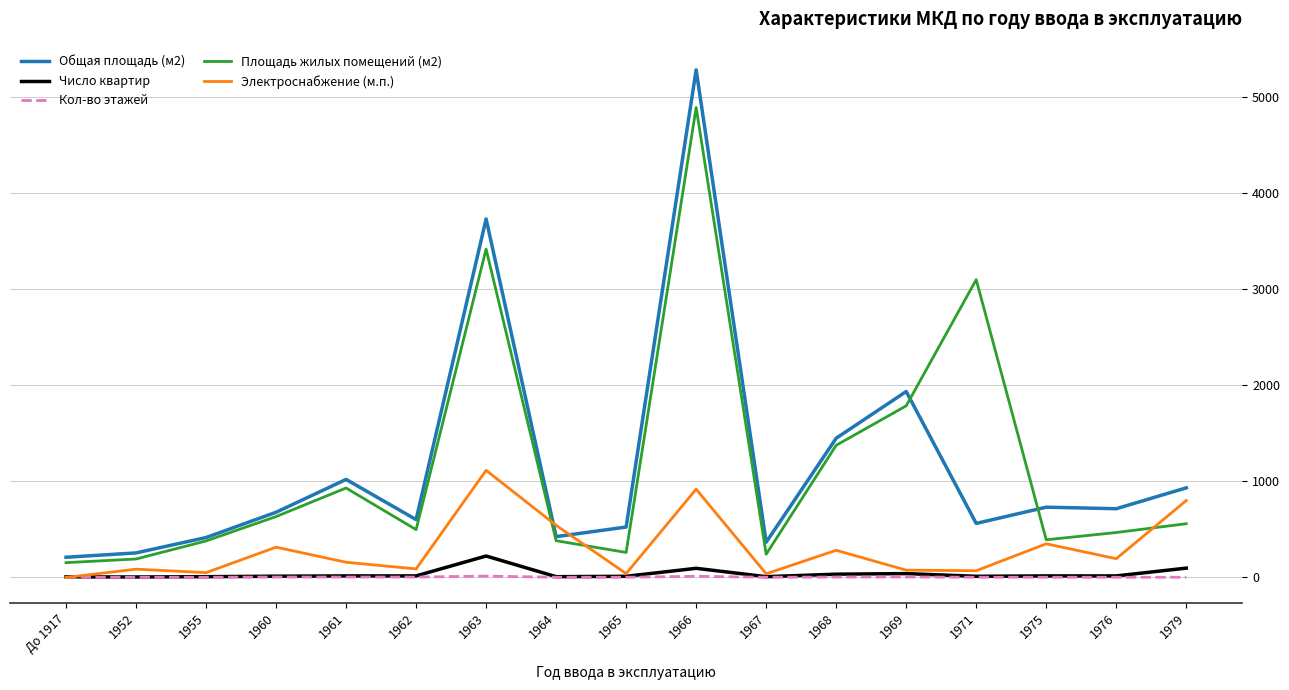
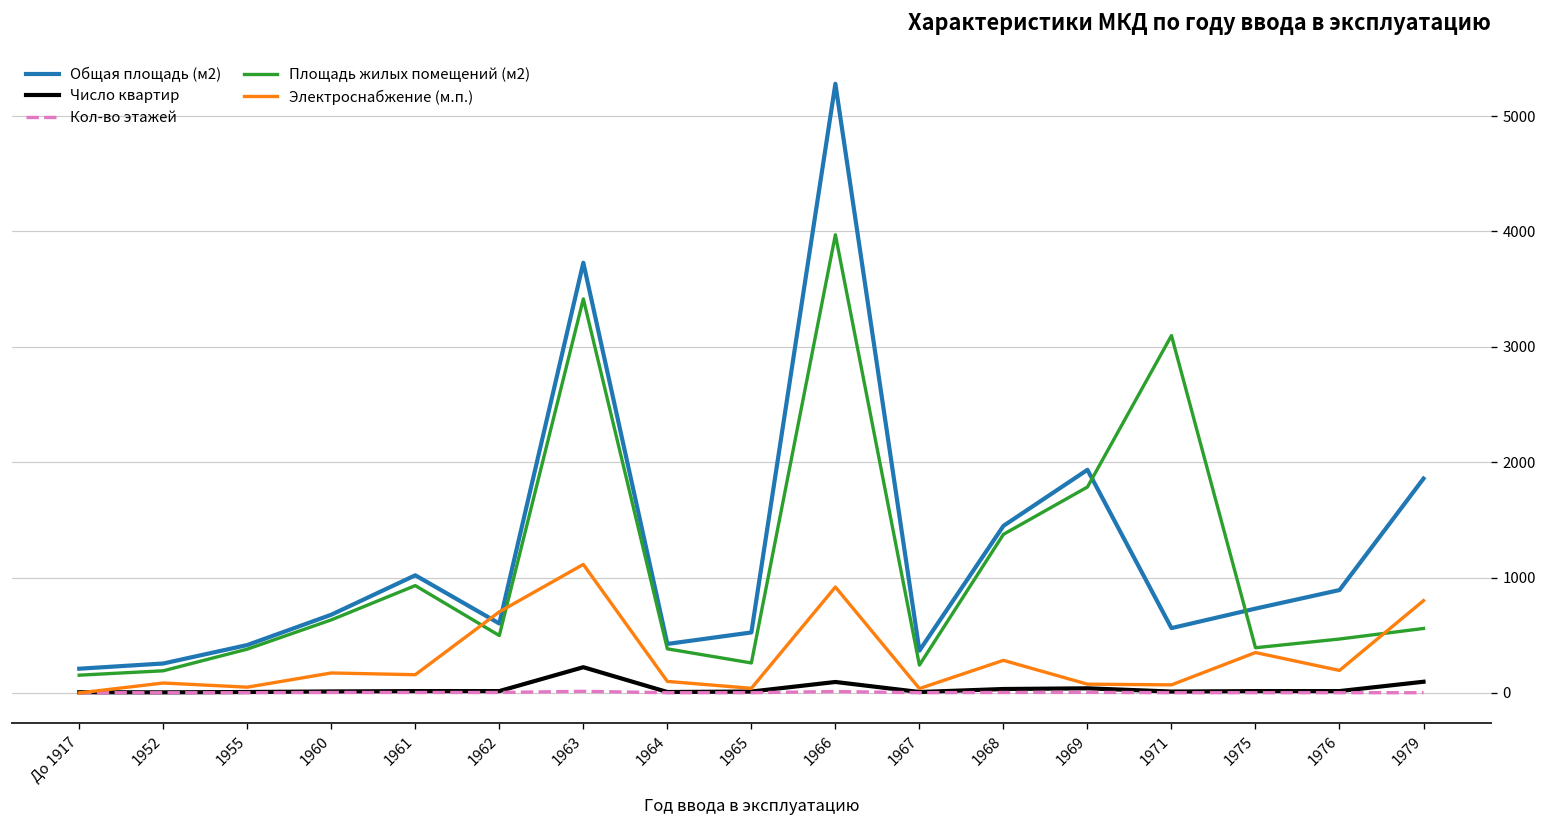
Электроснабжение (м.п.), 1960: 300 -> 200
Электроснабжение (м.п.), 1962: 100 -> 700
Электроснабжение (м.п.), 1964: 500 -> 100
Площадь жилых помещений (м2), 1966: 4900 -> 4000
Общая площадь (м2), 1976: 700 -> 900
Общая площадь (м2), 1979: 900 -> 1900
